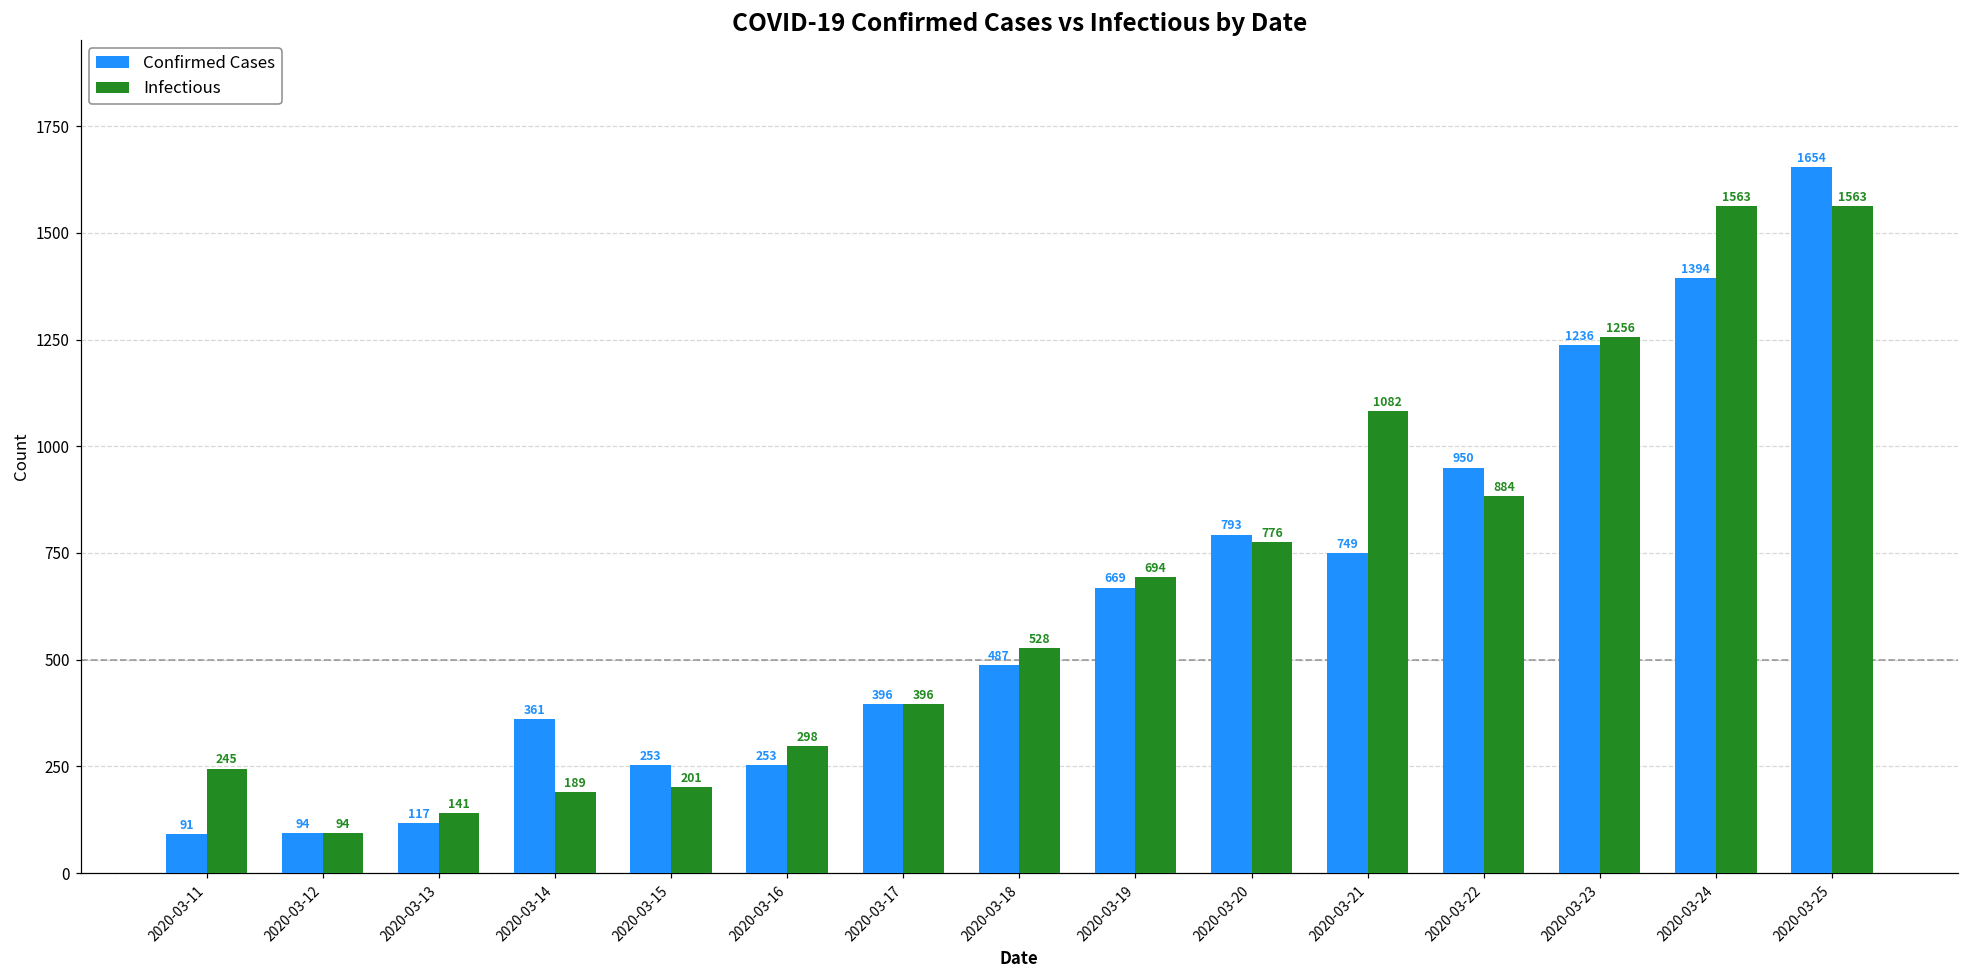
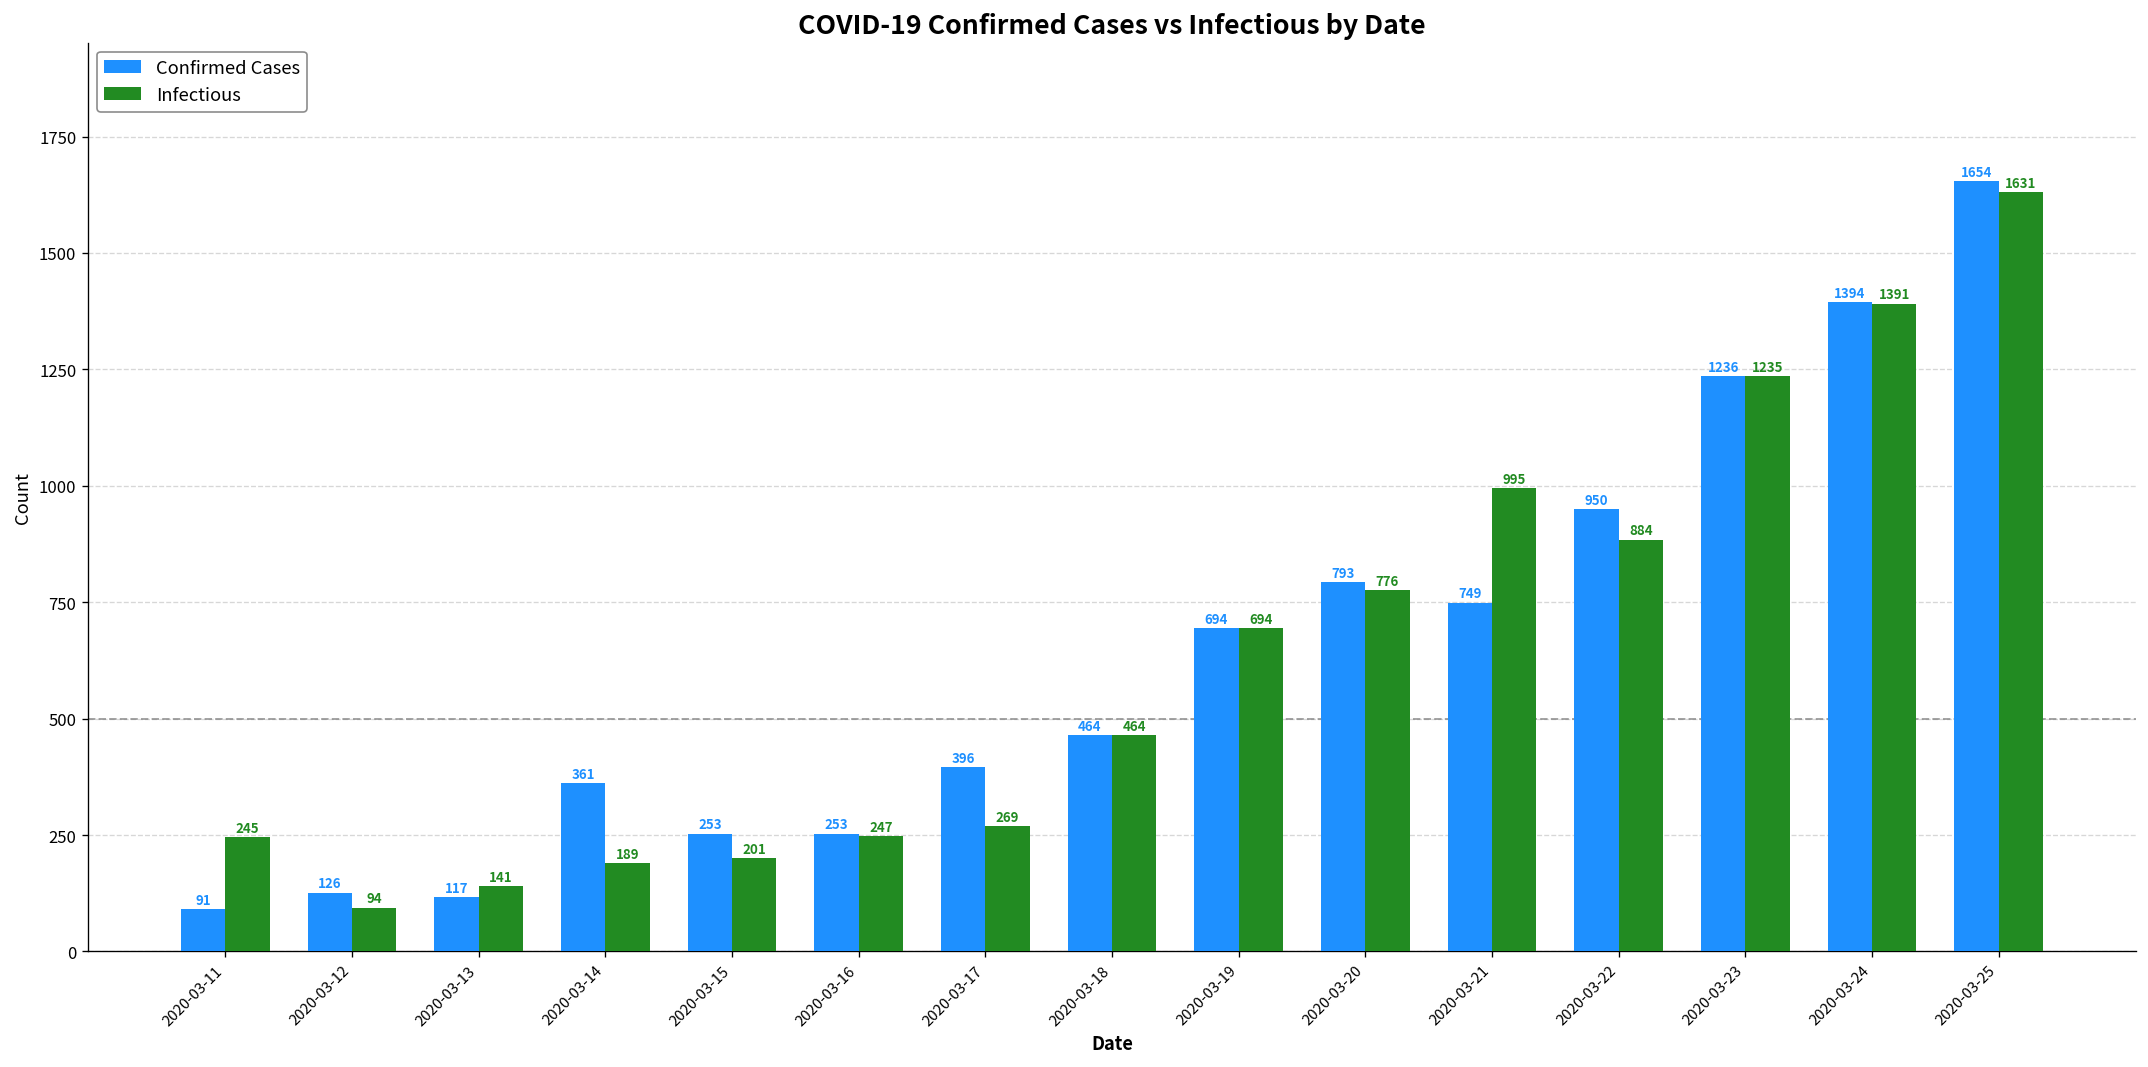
Confirmed Cases, 2020-03-12: 94 -> 126
Infectious, 2020-03-16: 298 -> 247
Infectious, 2020-03-17: 396 -> 269
Confirmed Cases, 2020-03-18: 487 -> 464
Infectious, 2020-03-18: 528 -> 464
Confirmed Cases, 2020-03-19: 669 -> 694
Infectious, 2020-03-21: 1082 -> 995
Infectious, 2020-03-23: 1256 -> 1235
Infectious, 2020-03-24: 1563 -> 1391
Infectious, 2020-03-25: 1563 -> 1631
